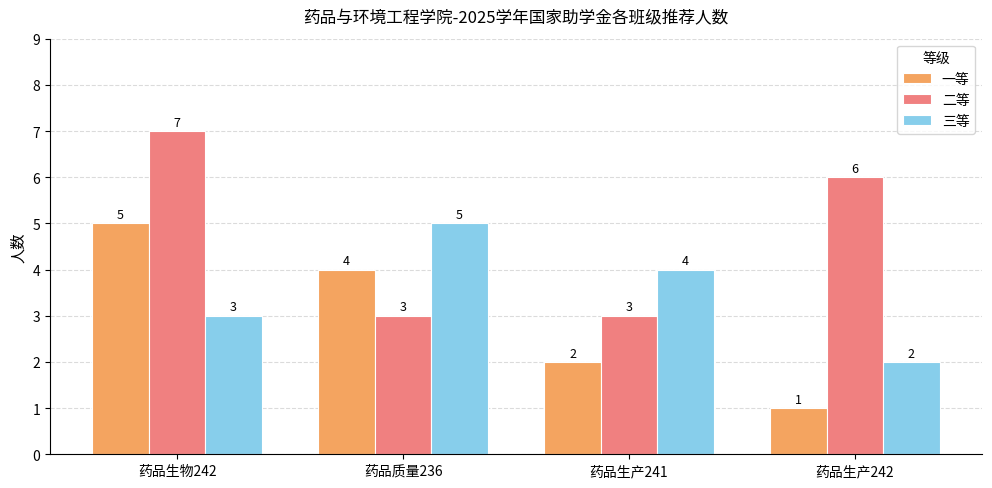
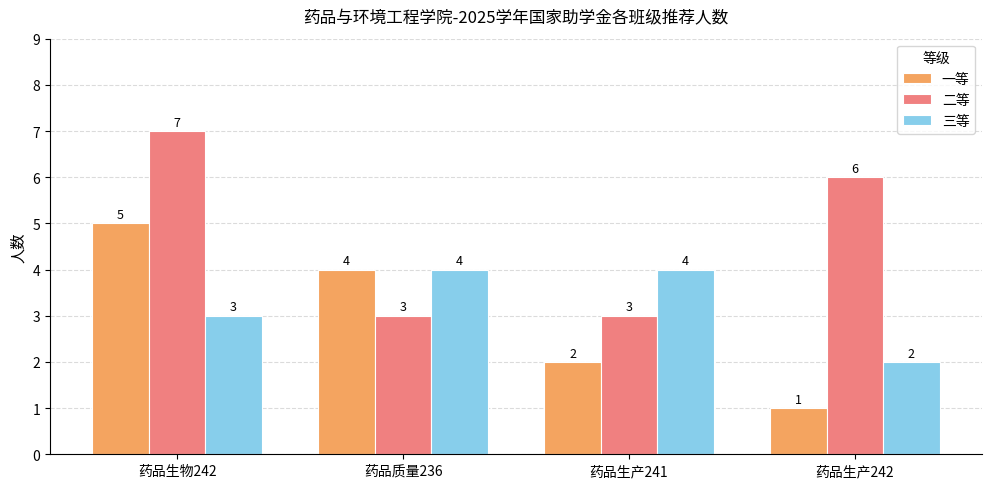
三等, 药品质量236: 5 -> 4
